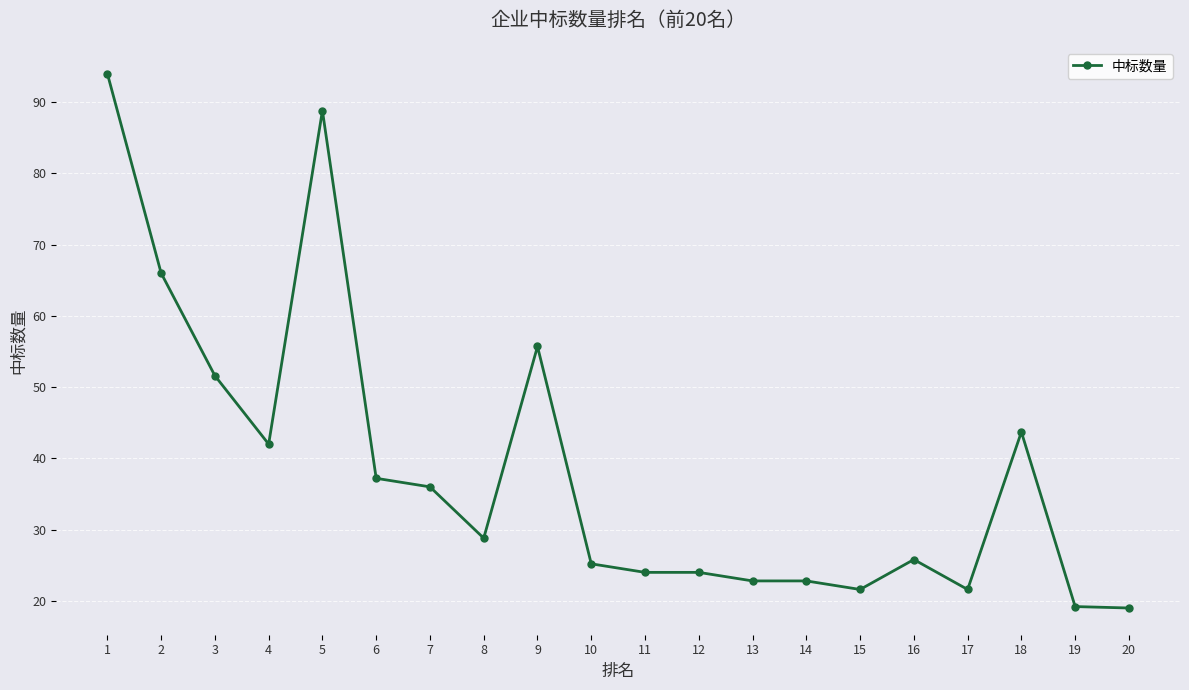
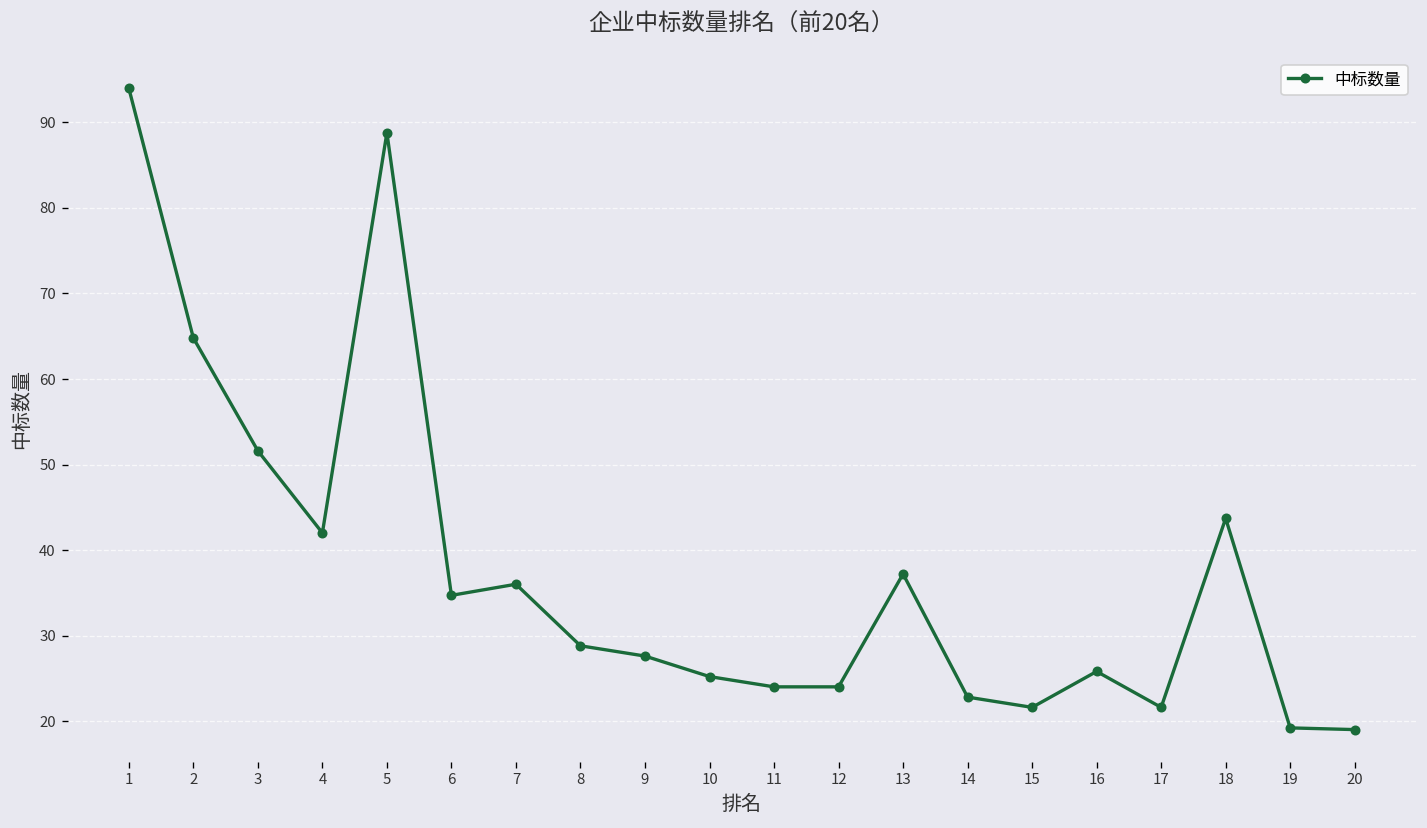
2: 66 -> 65
6: 37 -> 35
9: 56 -> 28
13: 23 -> 37
